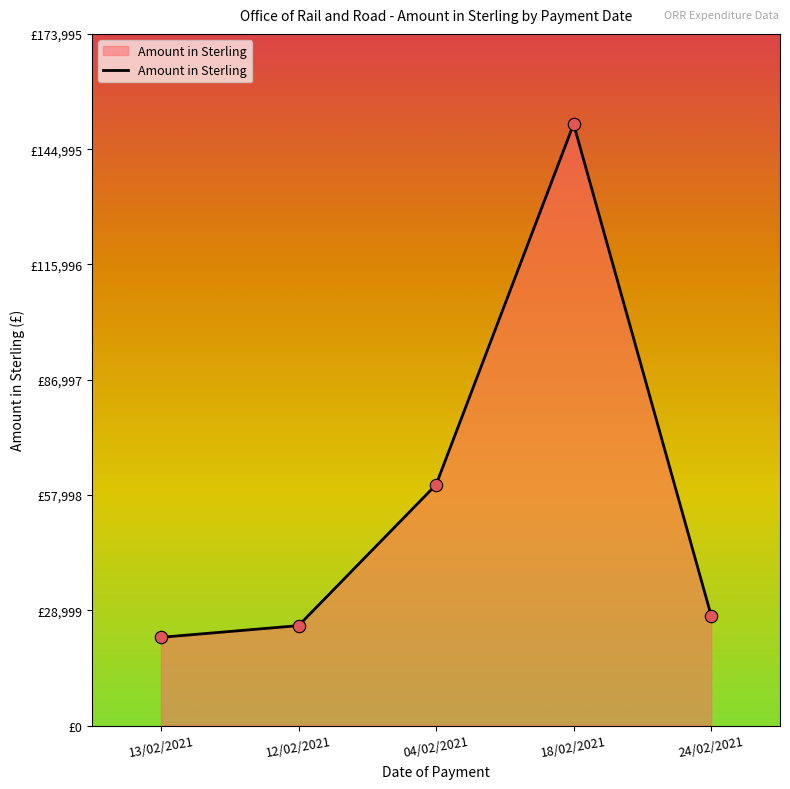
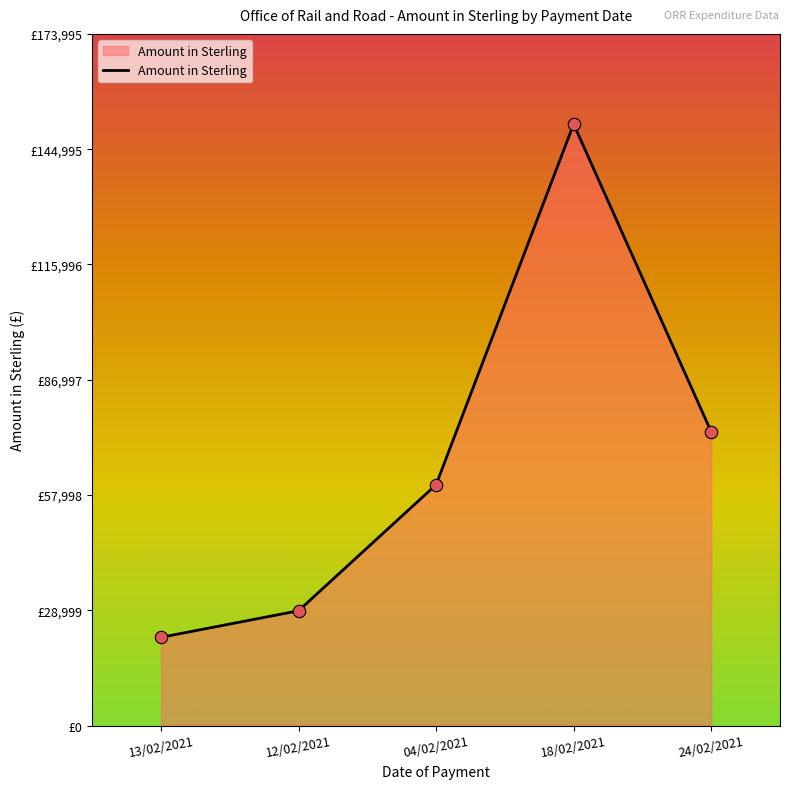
12/02/2021: £25,000 -> £29,000
24/02/2021: £28,000 -> £74,000
